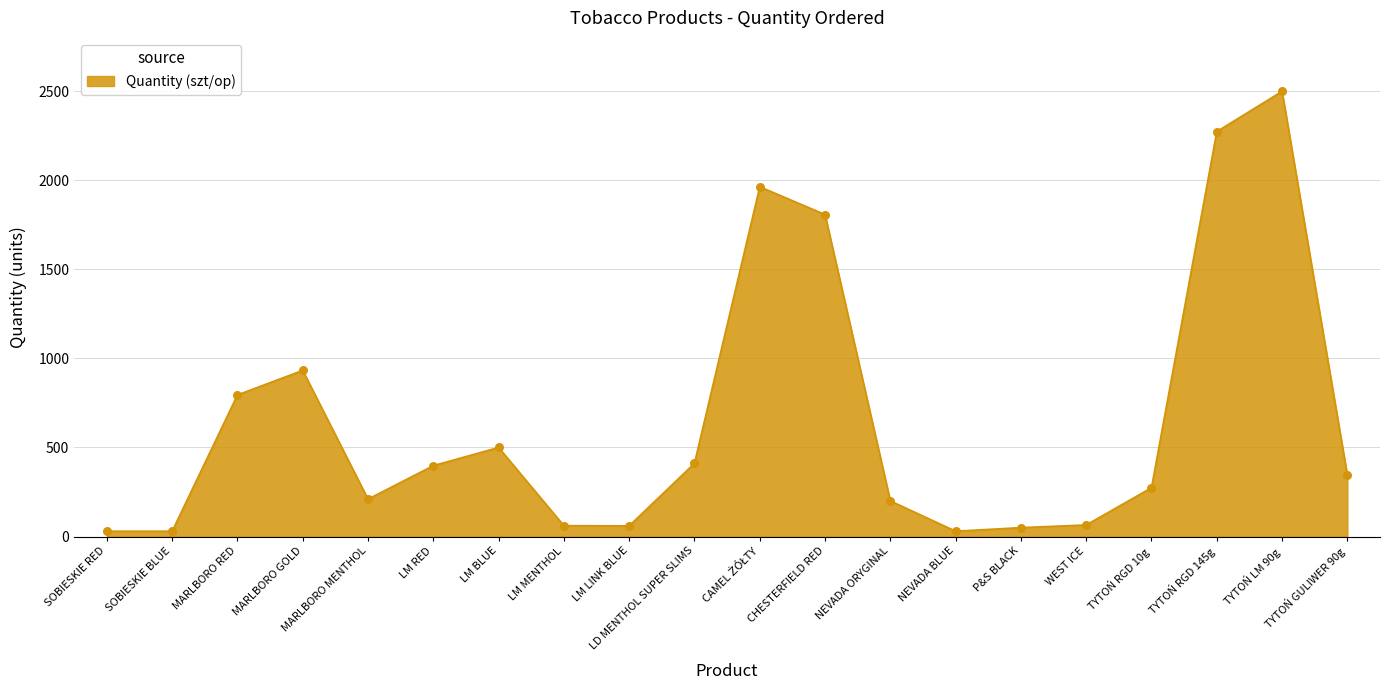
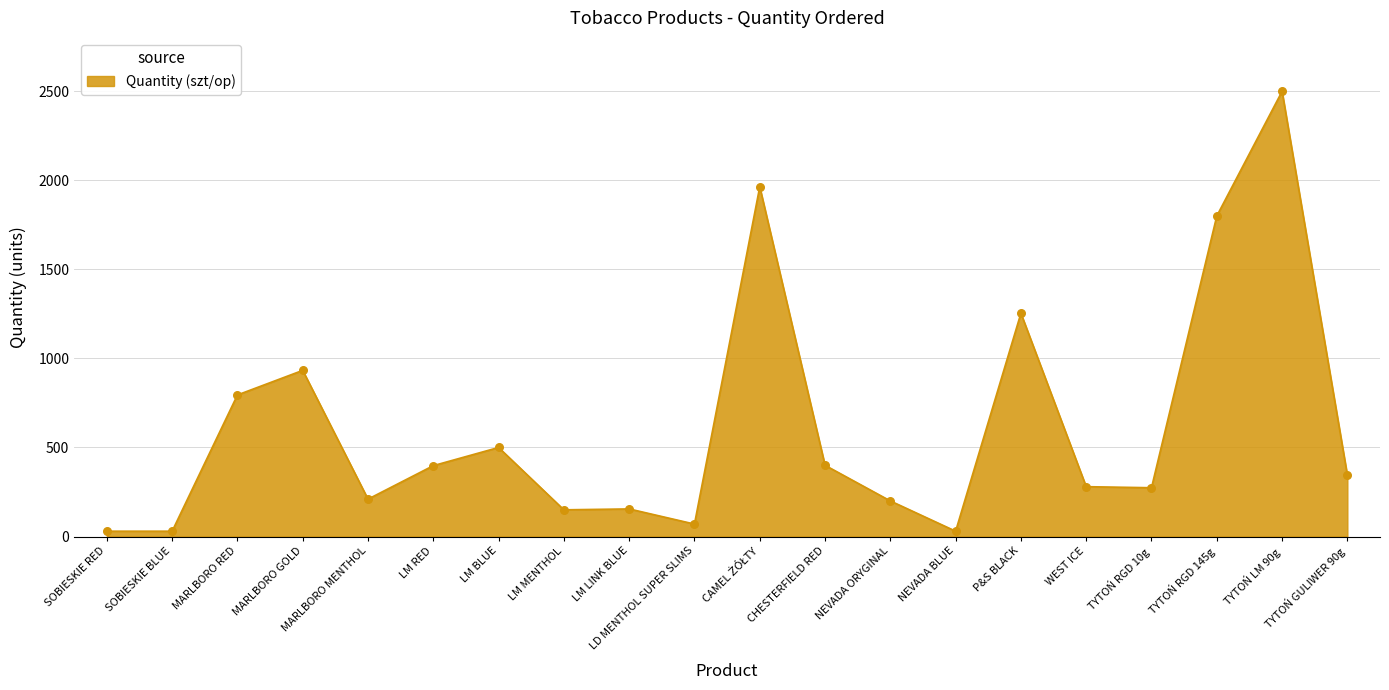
LM MENTHOL: 60 -> 150
LM LINK BLUE: 60 -> 160
LD MENTHOL SUPER SLIMS: 410 -> 70
CHESTERFIELD RED: 1810 -> 400
P&S BLACK: 50 -> 1250
WEST ICE: 70 -> 280
TYTOŃ RGD 145g: 2270 -> 1800
